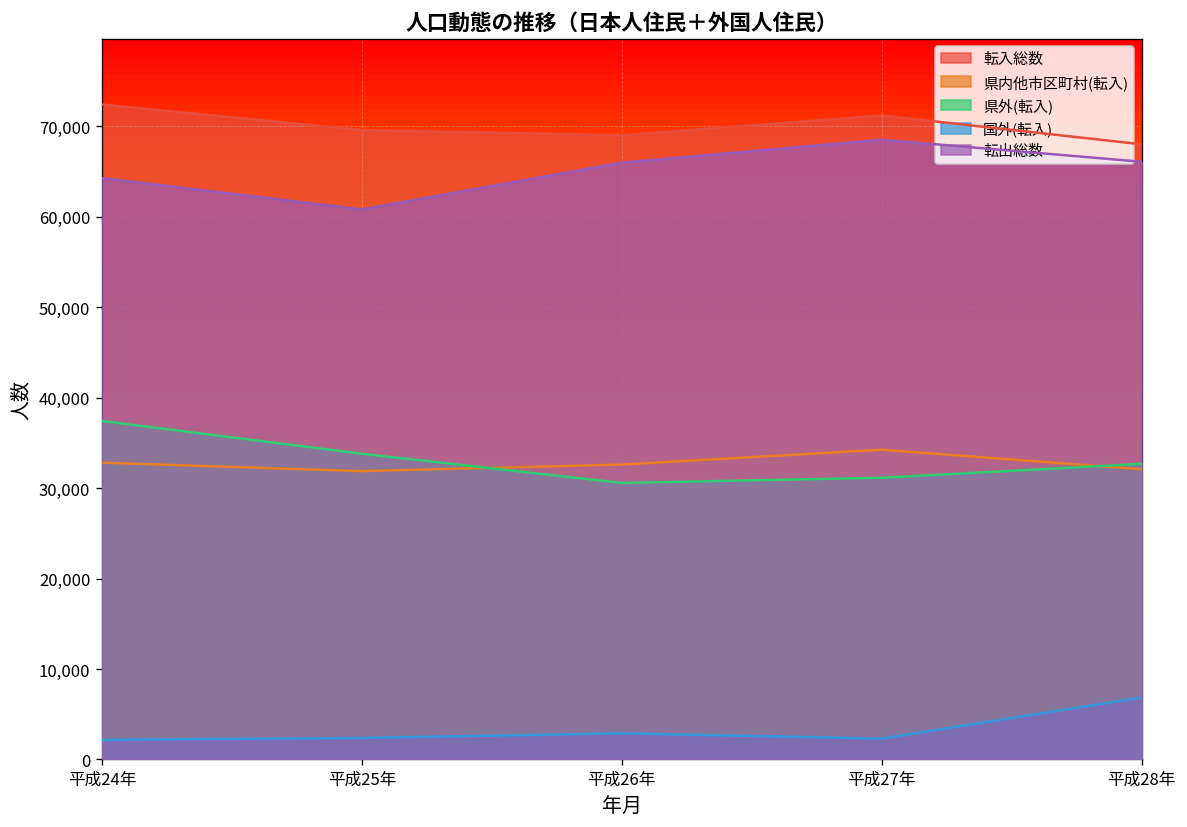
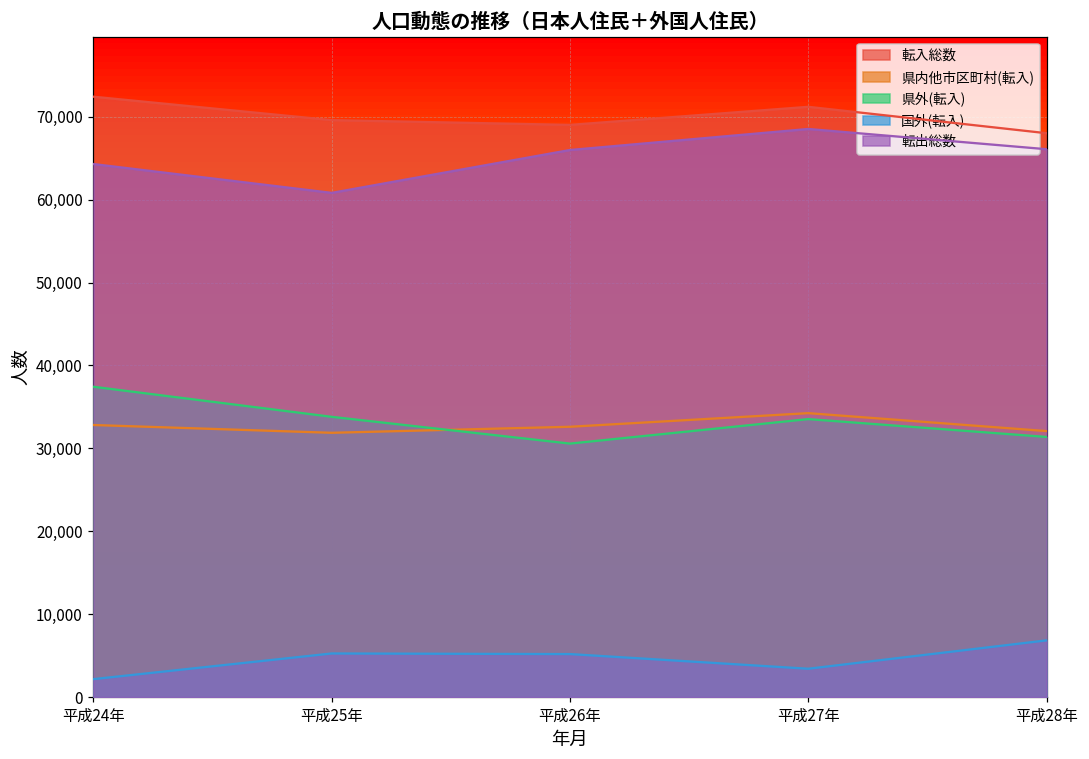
国外(転入), 平成25年: 2,000 -> 5,000
国外(転入), 平成26年: 3,000 -> 5,000
県外(転入), 平成27年: 31,000 -> 34,000
国外(転入), 平成27年: 2,000 -> 3,000
県外(転入), 平成28年: 33,000 -> 31,000
